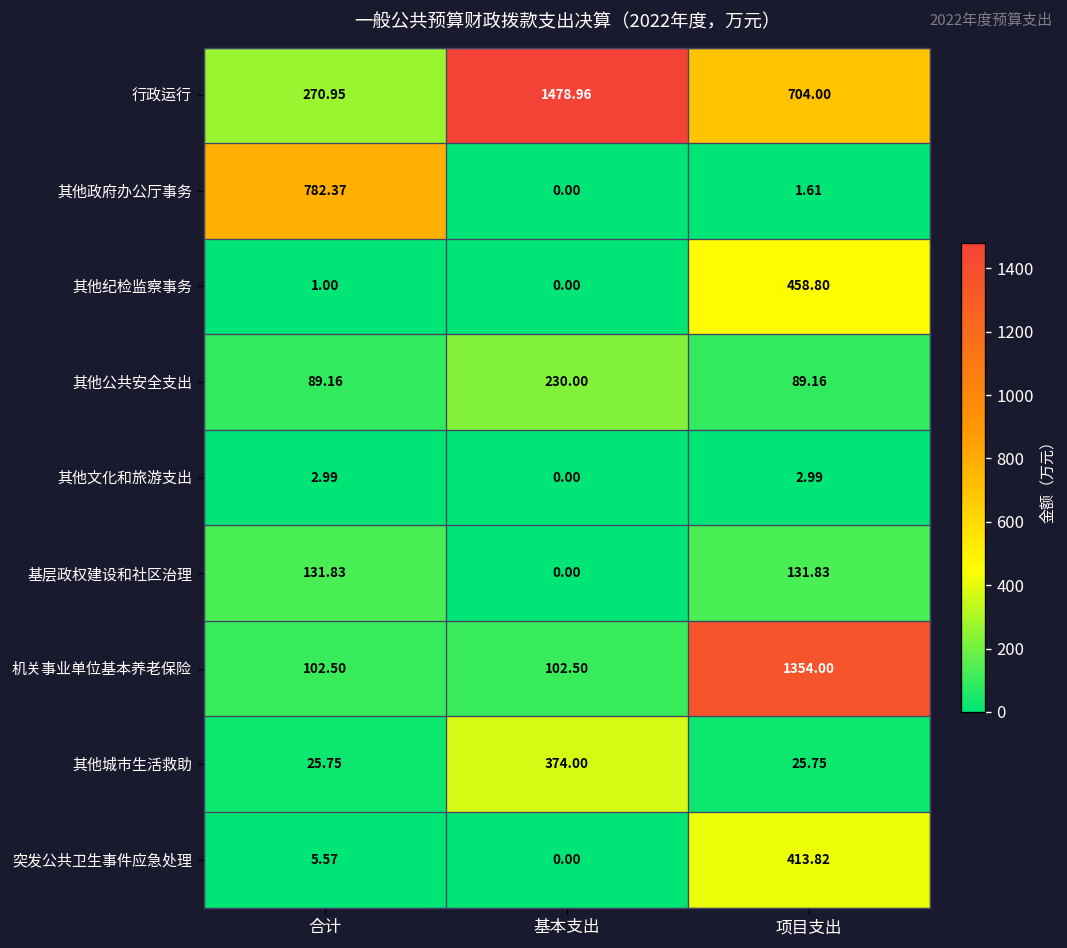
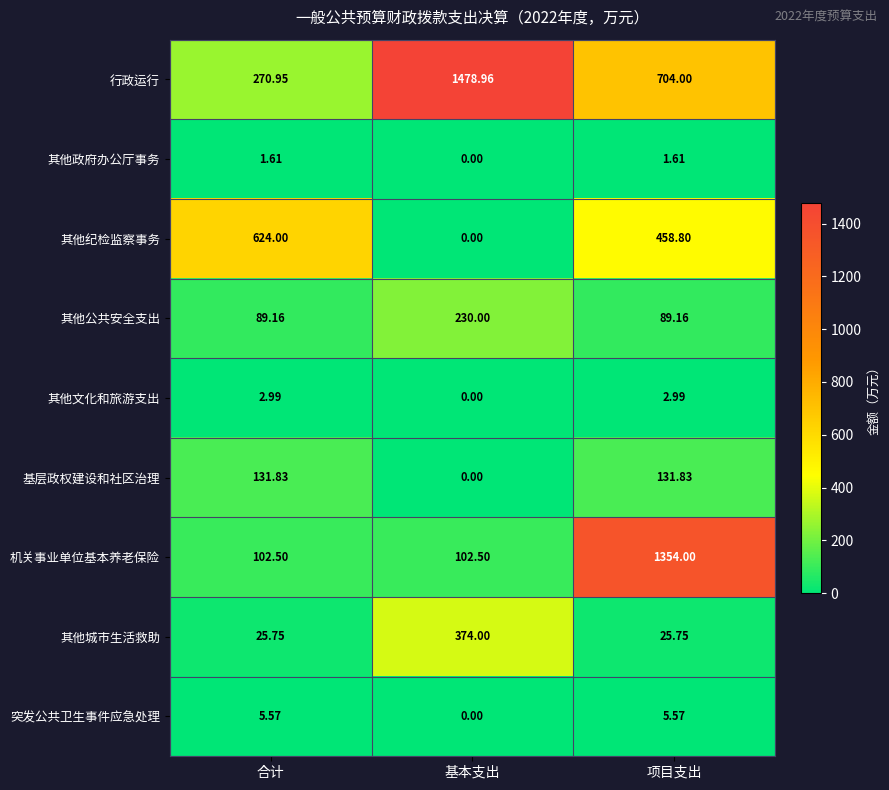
其他政府办公厅事务, 合计: 782.37 -> 1.61
其他纪检监察事务, 合计: 1.00 -> 624.00
突发公共卫生事件应急处理, 项目支出: 413.82 -> 5.57
